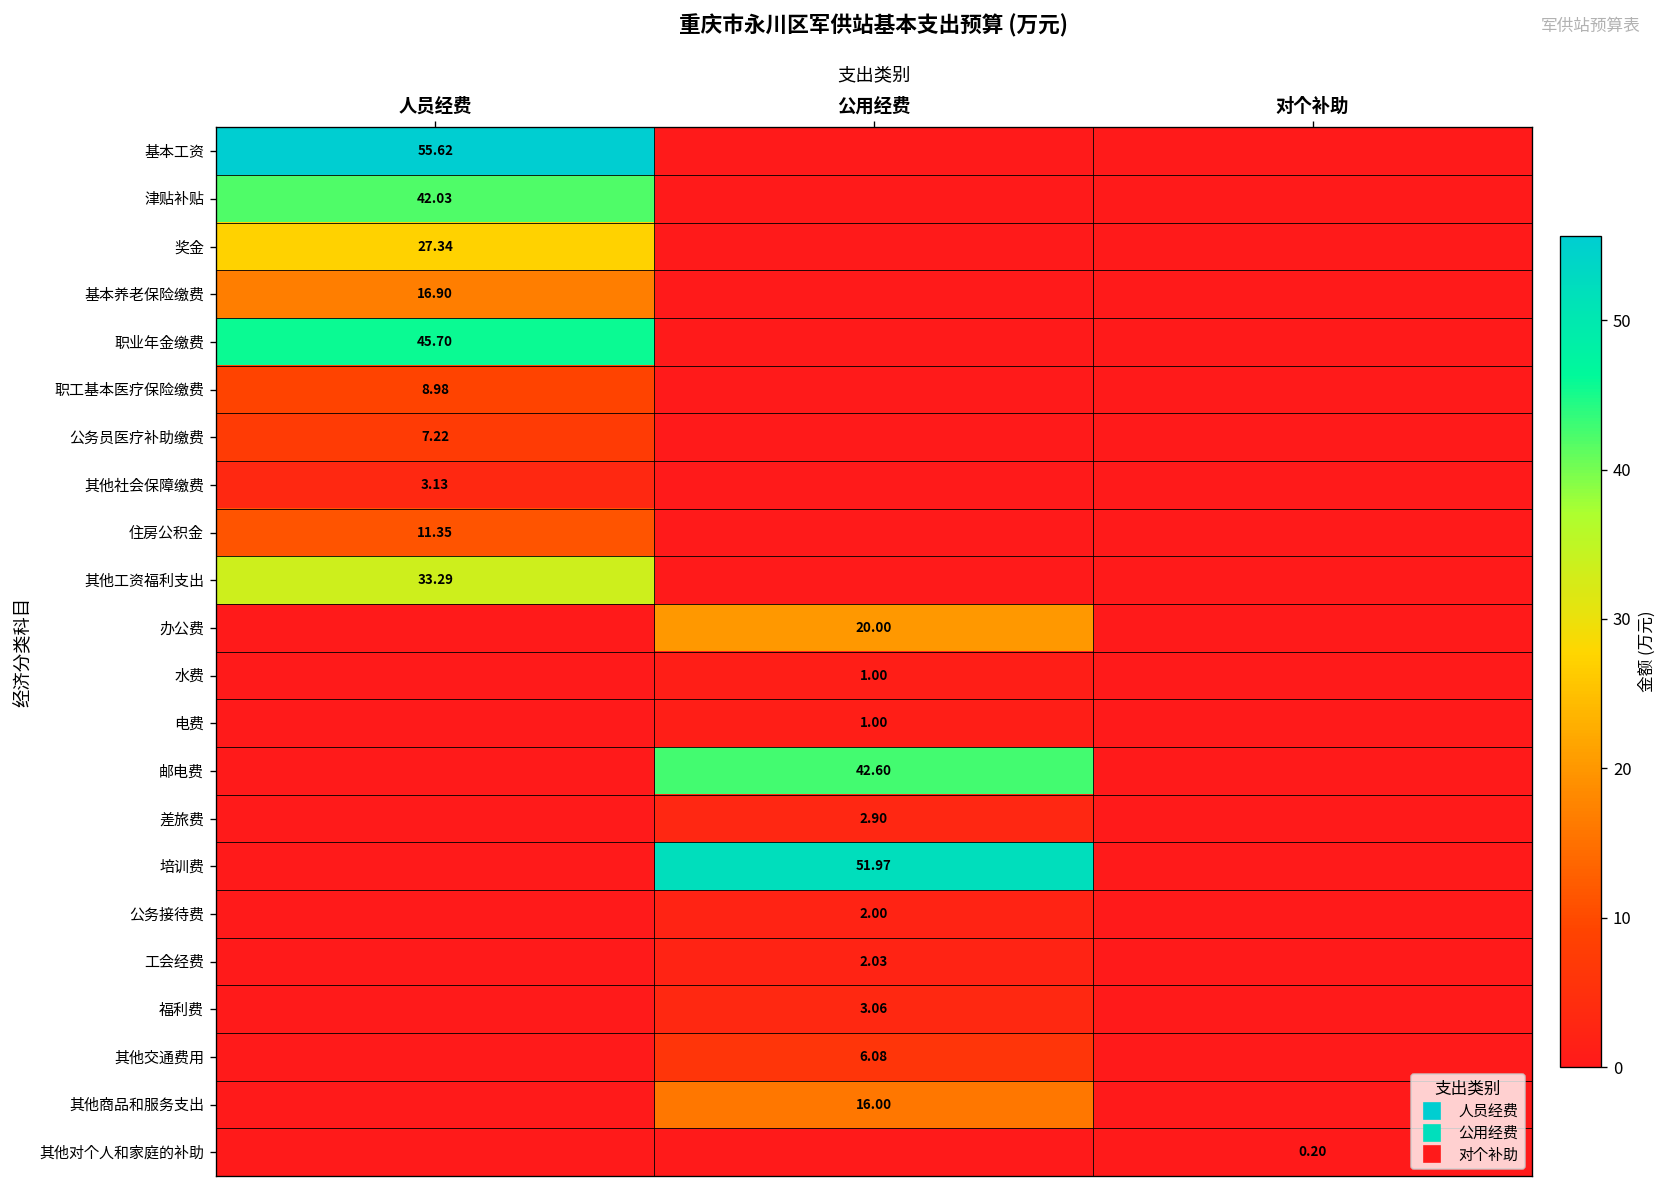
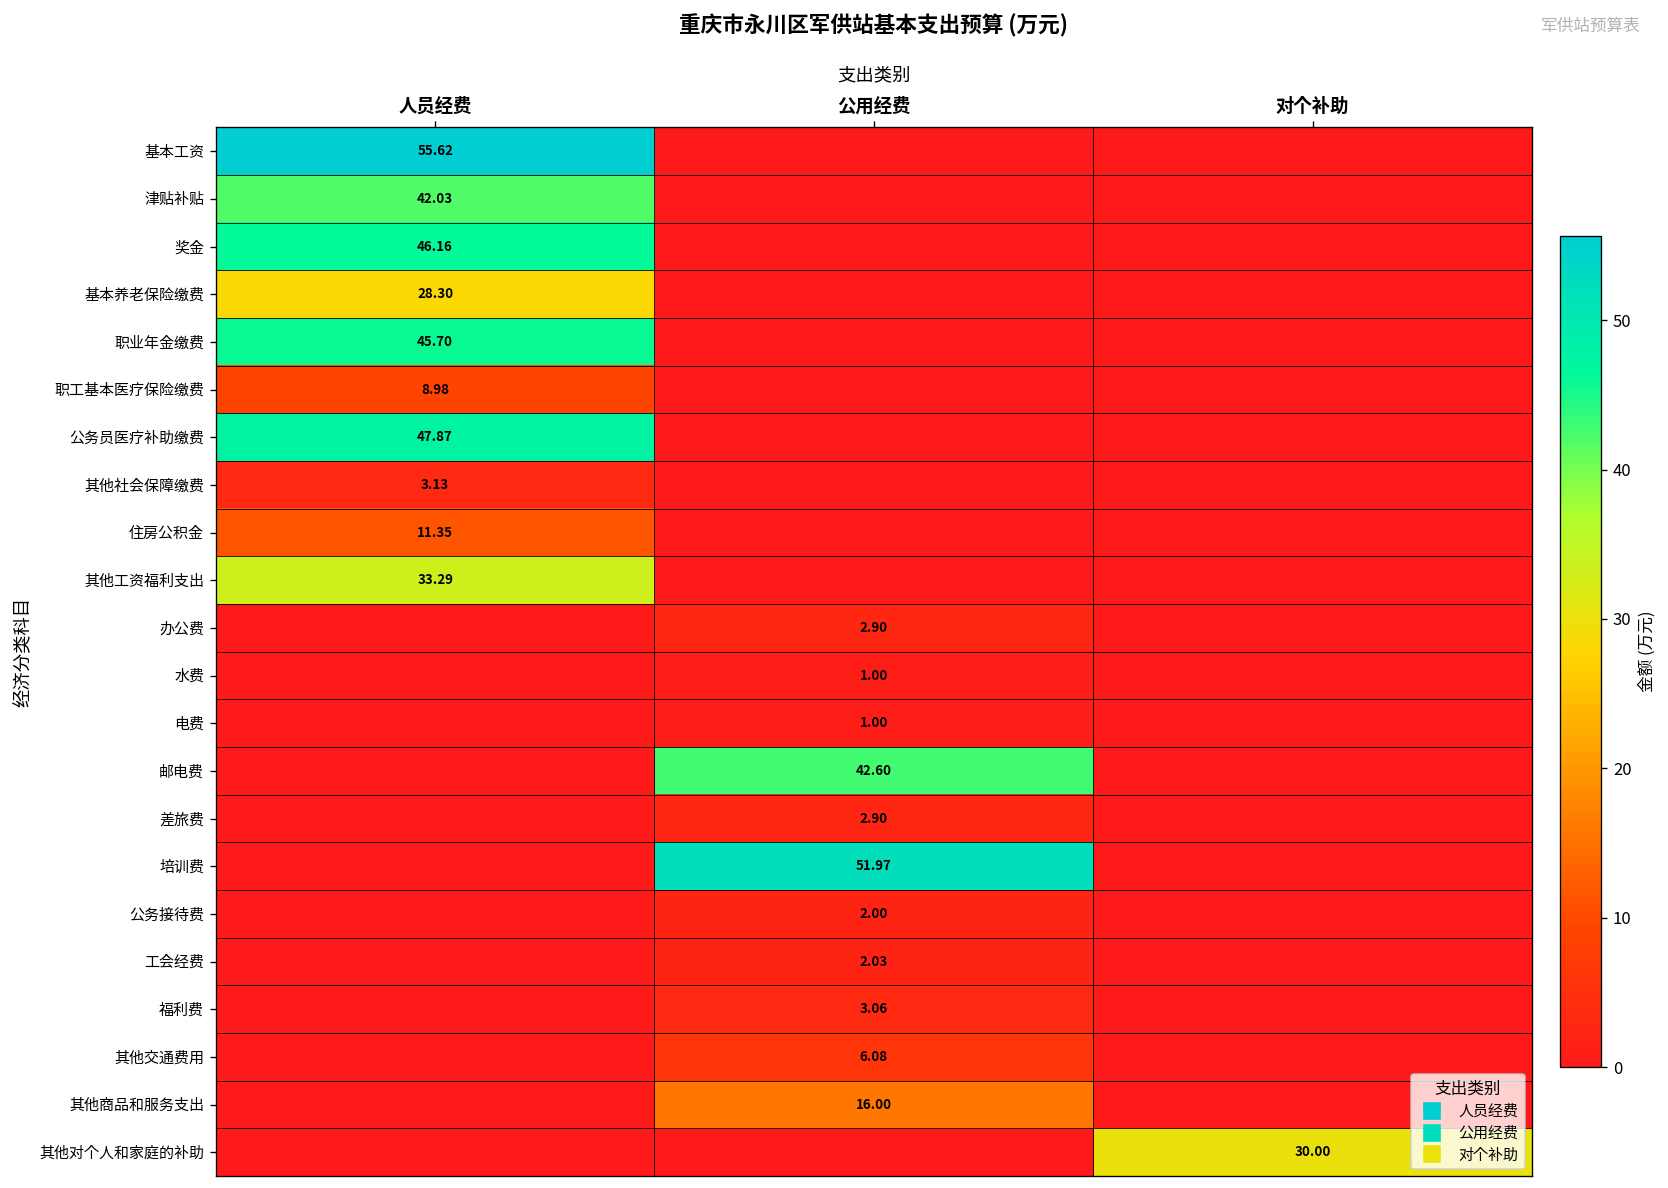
奖金, 人员经费: 27.34 -> 46.16
基本养老保险缴费, 人员经费: 16.90 -> 28.30
公务员医疗补助缴费, 人员经费: 7.22 -> 47.87
办公费, 公用经费: 20.00 -> 2.90
其他对个人和家庭的补助, 对个补助: 0.20 -> 30.00
